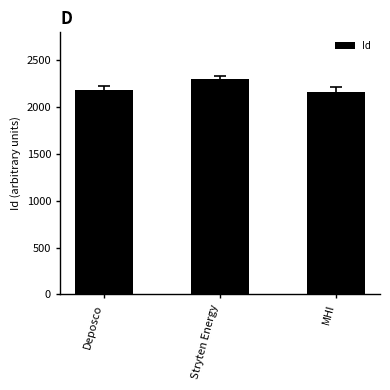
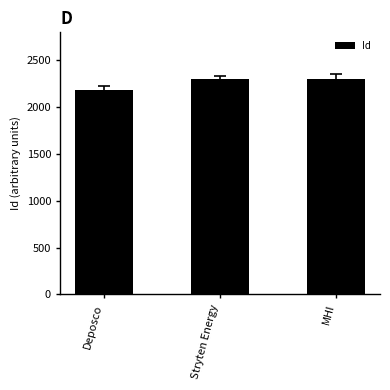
Id, MHI: 2200 -> 2300
